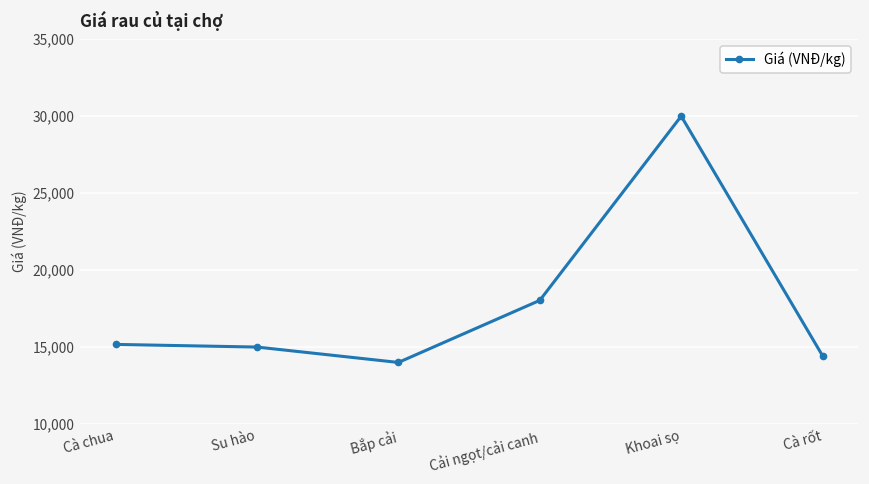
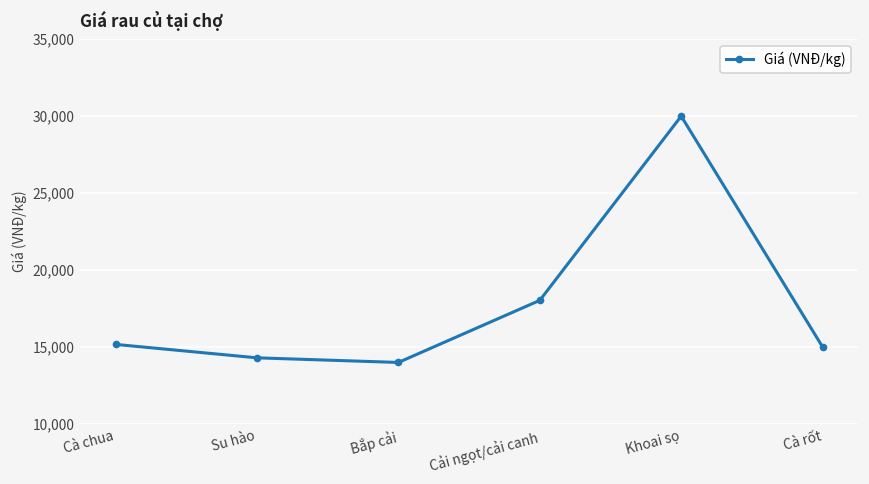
Su hào: 15,000 -> 14,300
Cà rốt: 14,400 -> 15,000
